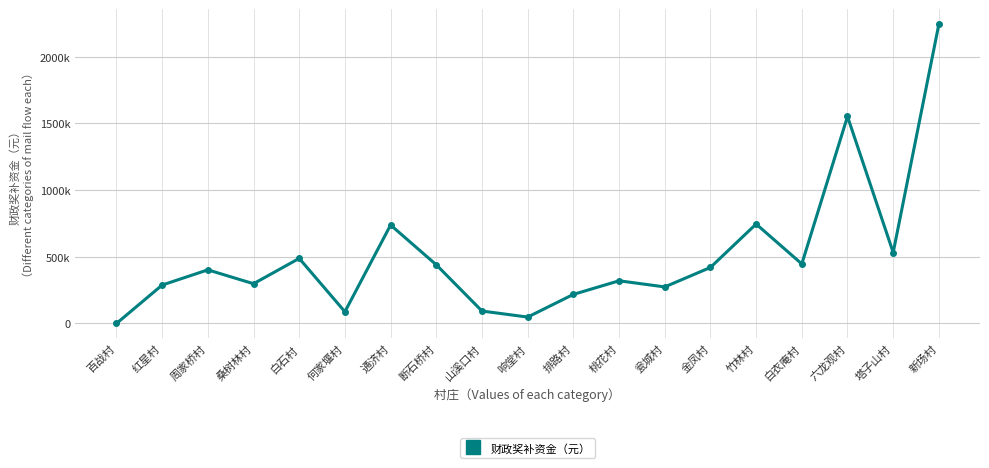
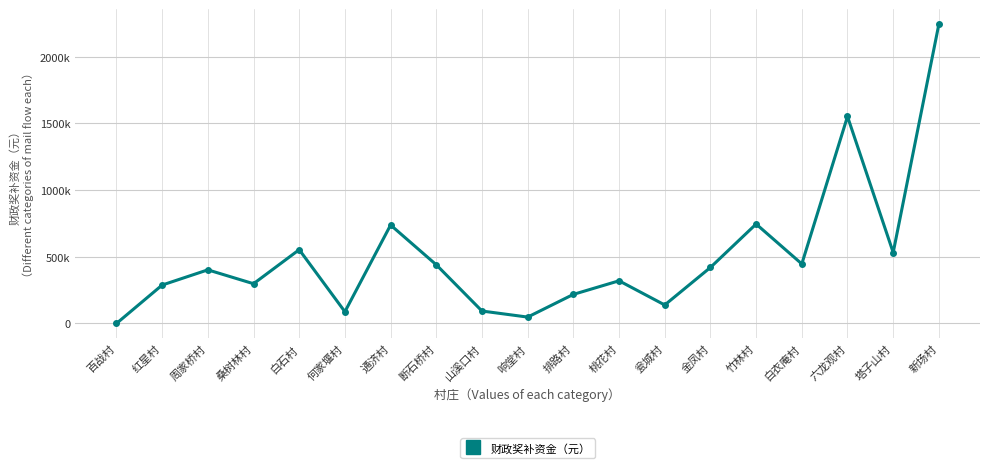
白石村: 490000 -> 550000
瓮城村: 270000 -> 140000
